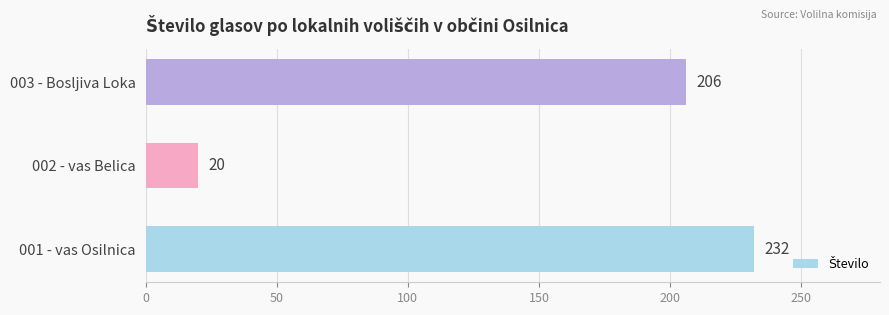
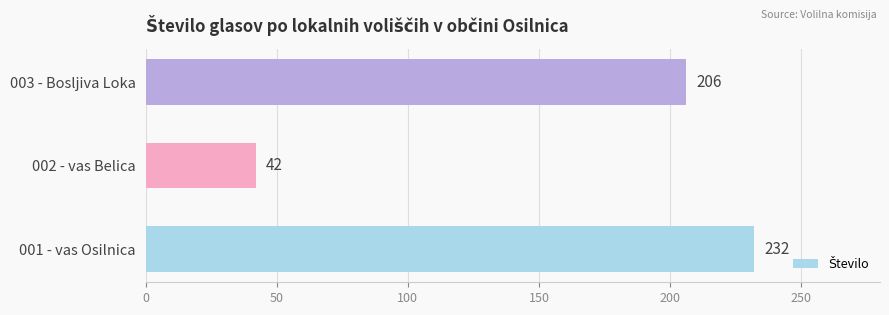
002 - vas Belica: 20 -> 42
